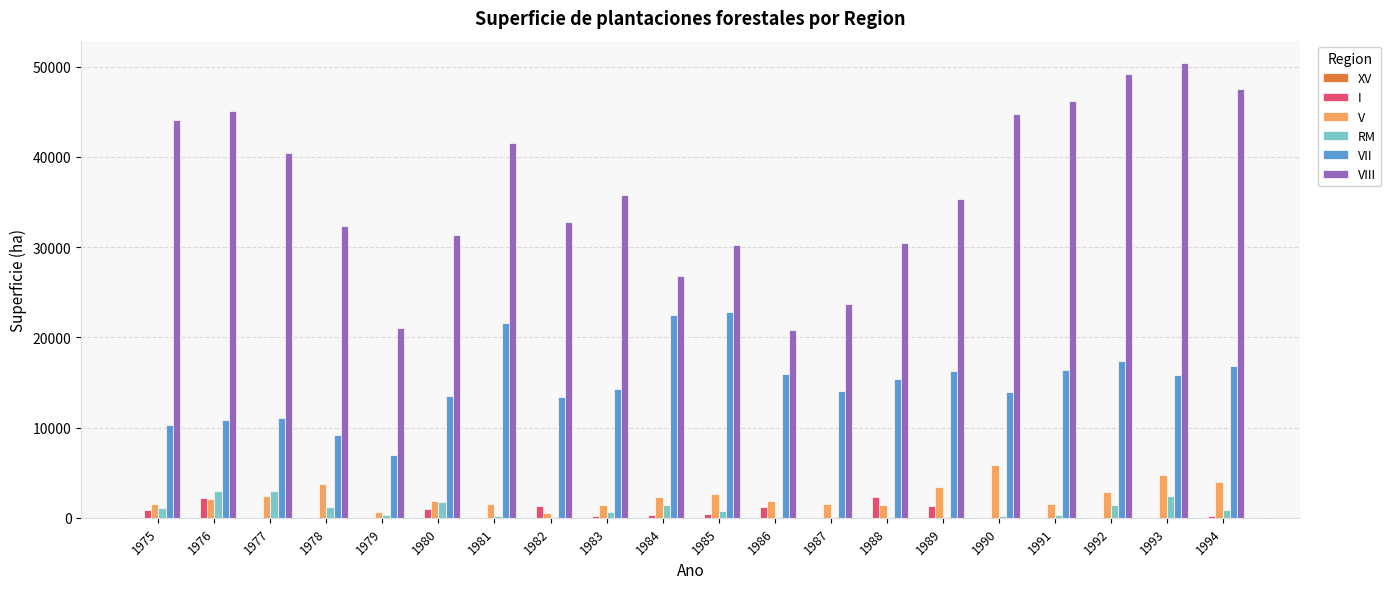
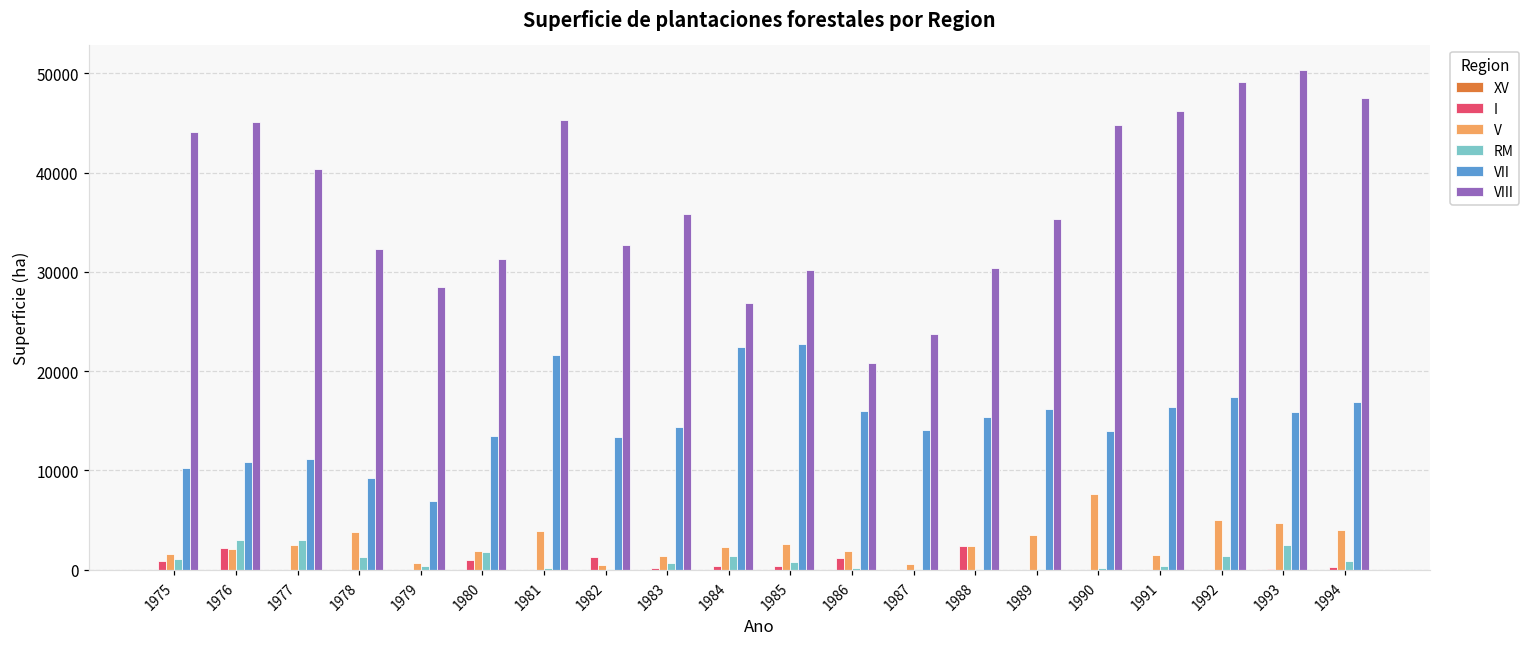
VIII, 1979: 21000 -> 28000
V, 1981: 2000 -> 4000
VIII, 1981: 42000 -> 45000
V, 1987: 2000 -> 1000
V, 1988: 1000 -> 2000
I, 1989: 1000 -> 0
V, 1990: 6000 -> 8000
V, 1992: 3000 -> 5000
